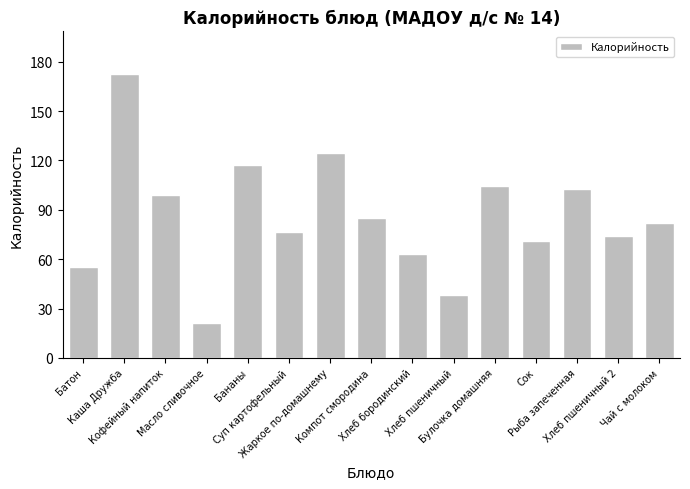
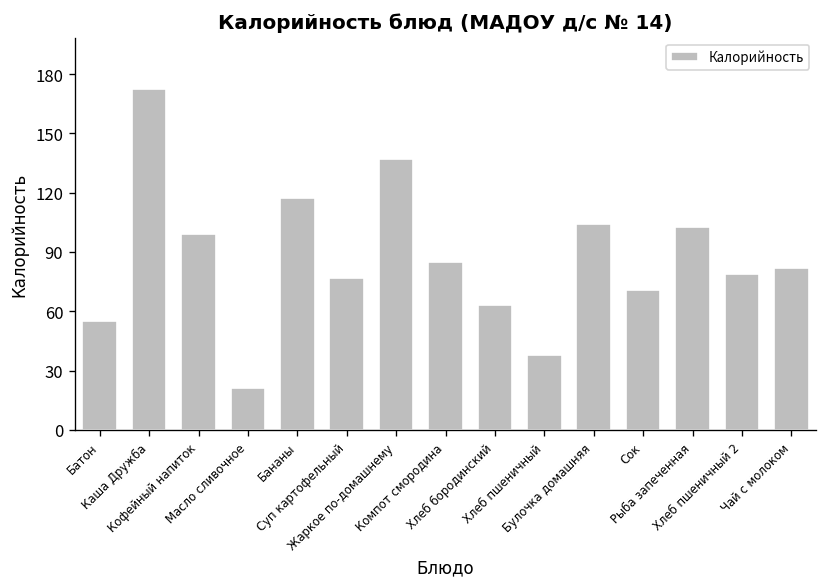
Жаркое по-домашнему: 124 -> 137
Хлеб пшеничный 2: 74 -> 79
